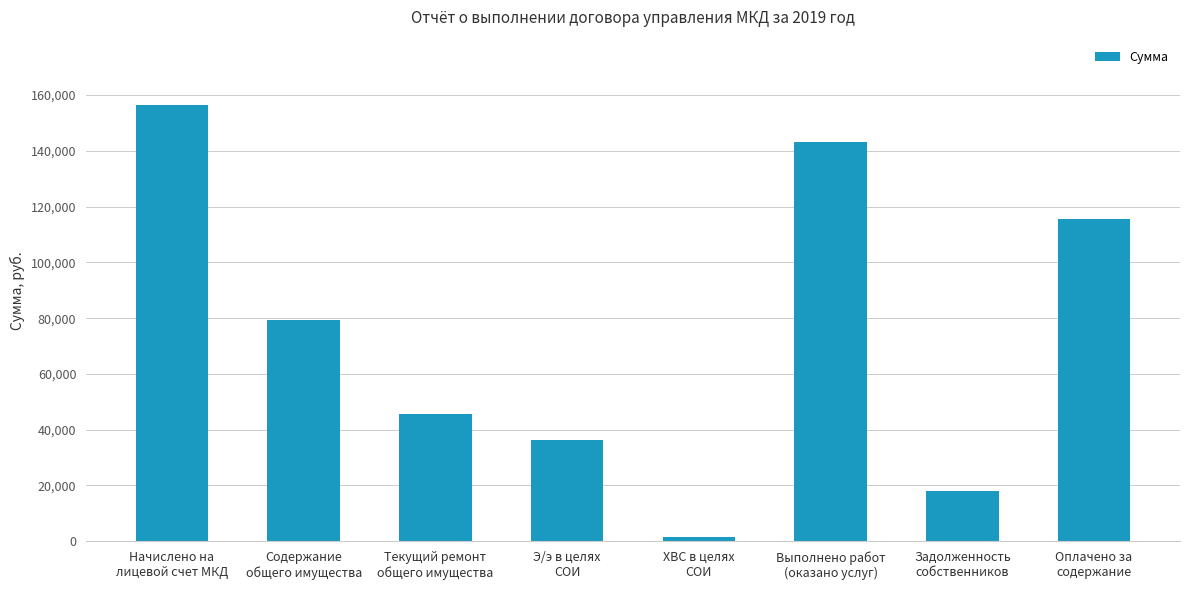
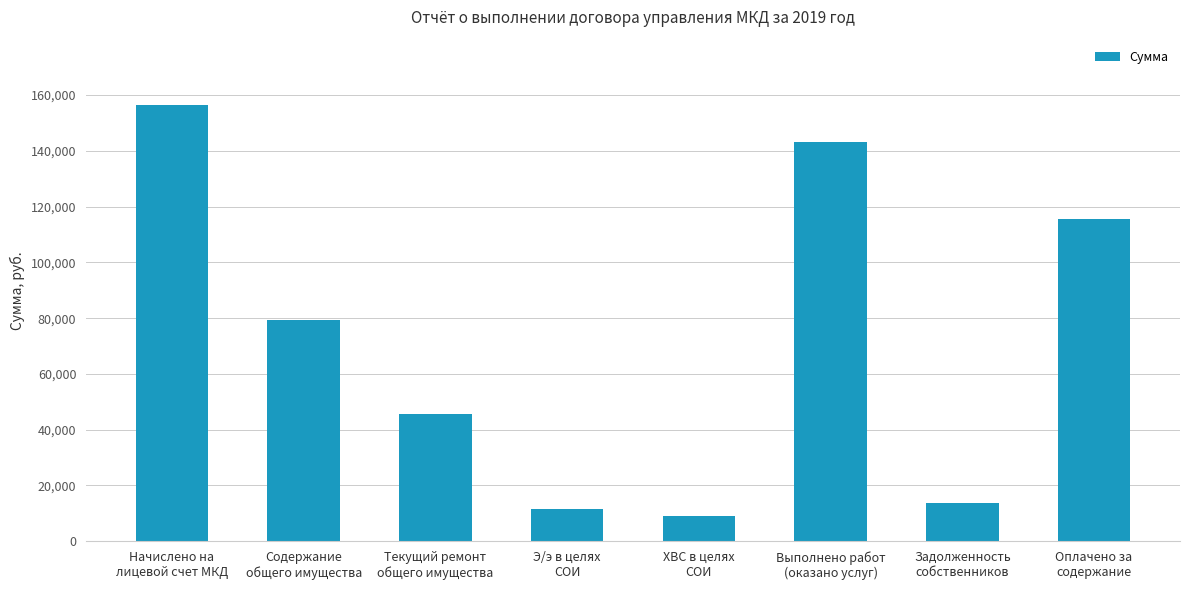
Э/э в целях СОИ: 36,000 -> 12,000
ХВС в целях СОИ: 1,000 -> 9,000
Задолженность собственников: 18,000 -> 14,000
